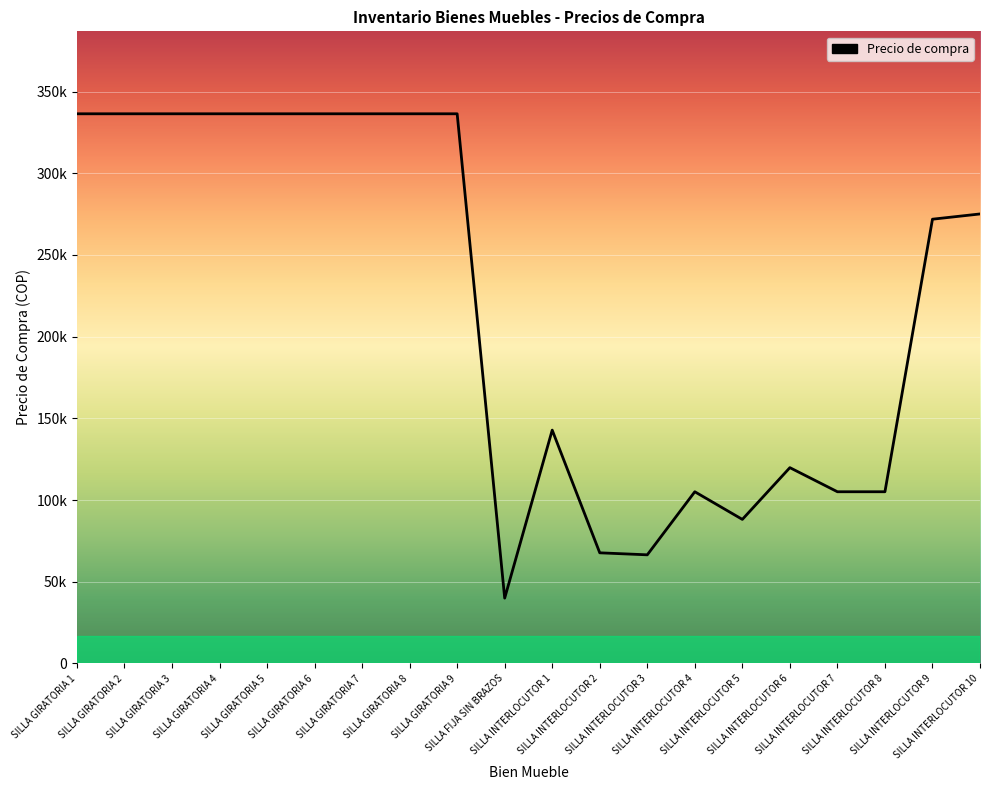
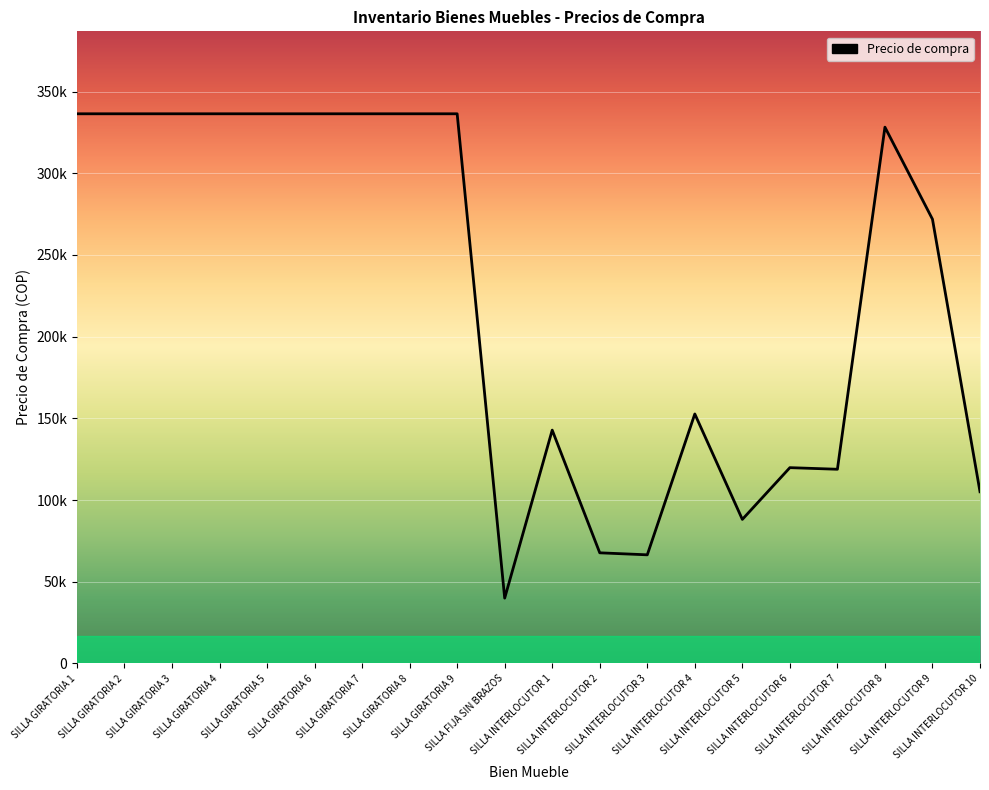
SILLA INTERLOCUTOR 4: 105000 -> 153000
SILLA INTERLOCUTOR 7: 105000 -> 119000
SILLA INTERLOCUTOR 8: 105000 -> 328000
SILLA INTERLOCUTOR 10: 275000 -> 105000
